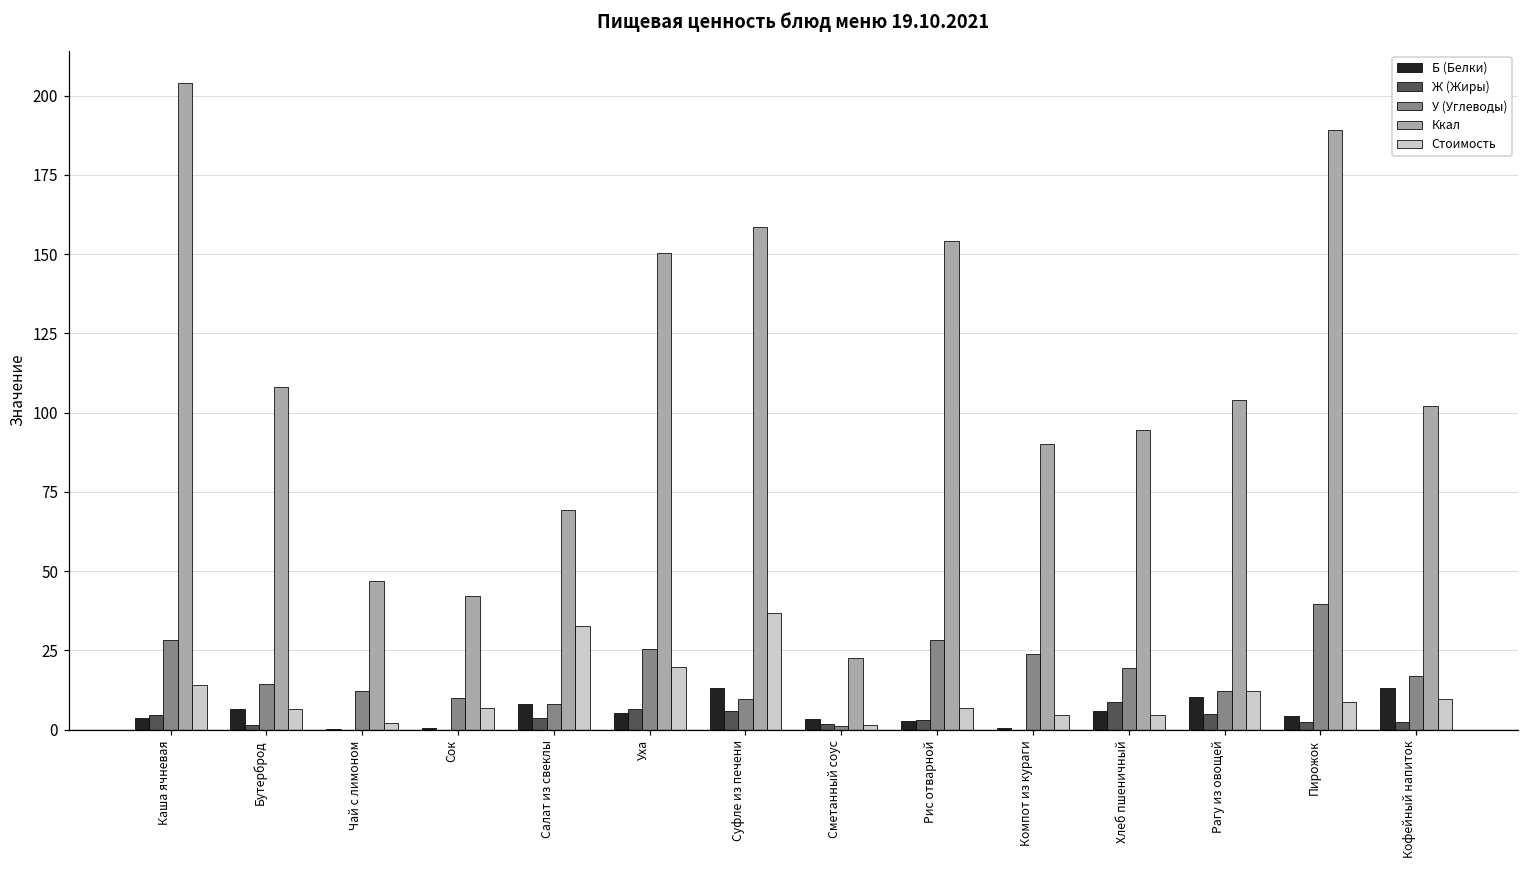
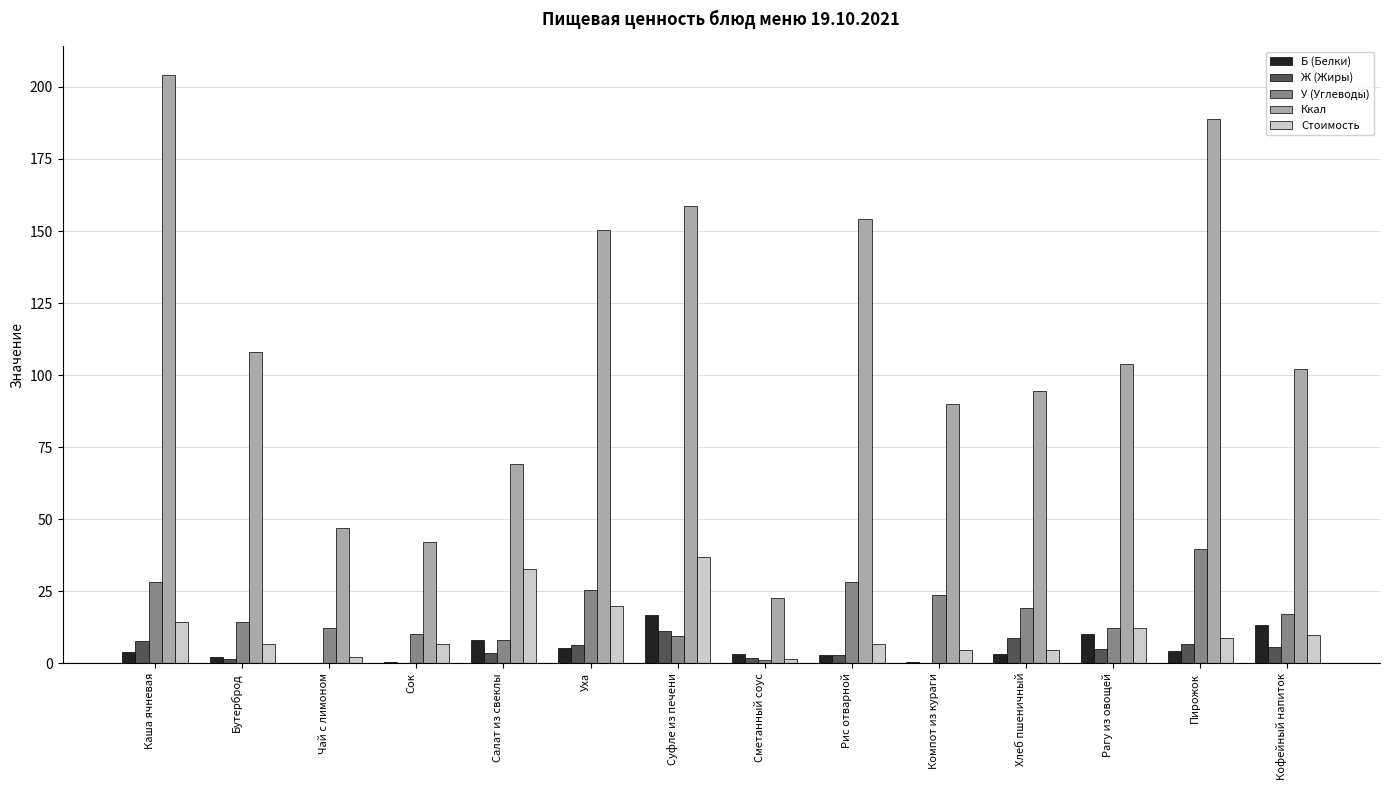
Ж (Жиры), Каша ячневая: 5 -> 8
Б (Белки), Бутерброд: 7 -> 2
Б (Белки), Суфле из печени: 13 -> 17
Ж (Жиры), Суфле из печени: 6 -> 11
Б (Белки), Хлеб пшеничный: 6 -> 3
Ж (Жиры), Пирожок: 2 -> 7
Ж (Жиры), Кофейный напиток: 2 -> 6
